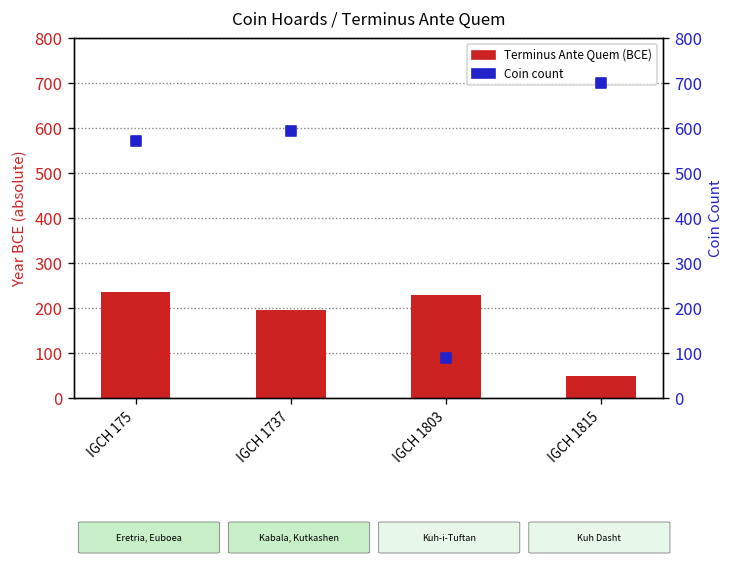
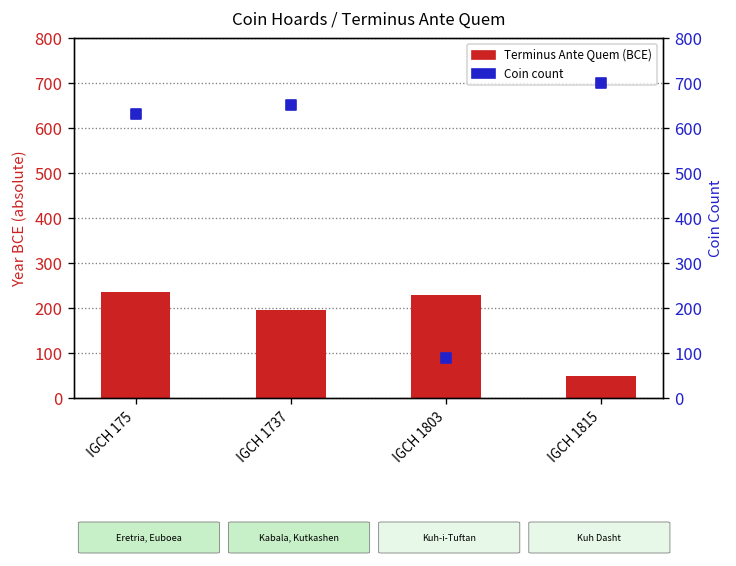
Coin count, IGCH 175: 570 -> 630
Coin count, IGCH 1737: 590 -> 650
